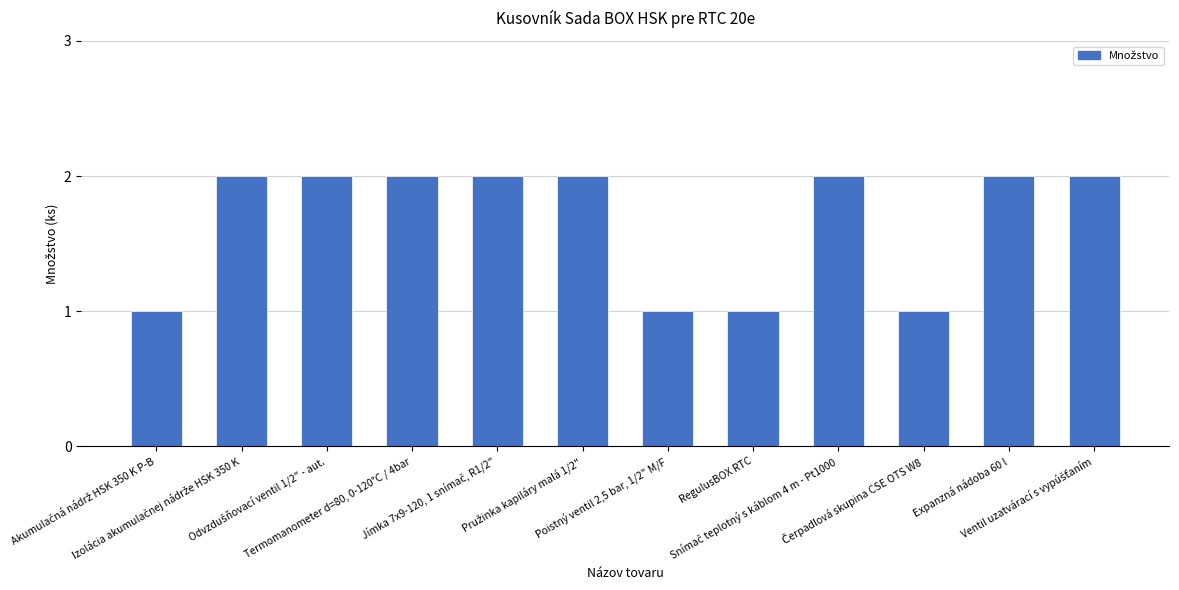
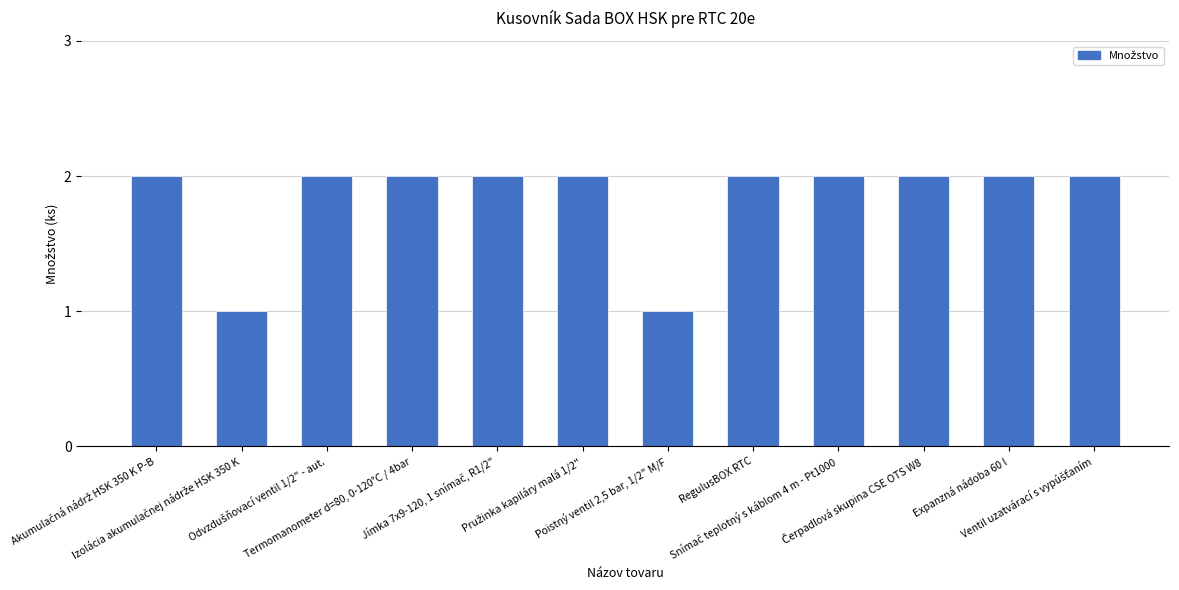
Akumulačná nádrž HSK 350 K P-B: 1 -> 2
Izolácia akumulačnej nádrže HSK 350 K: 2 -> 1
RegulusBOX RTC: 1 -> 2
Čerpadlová skupina CSE OTS W8: 1 -> 2
